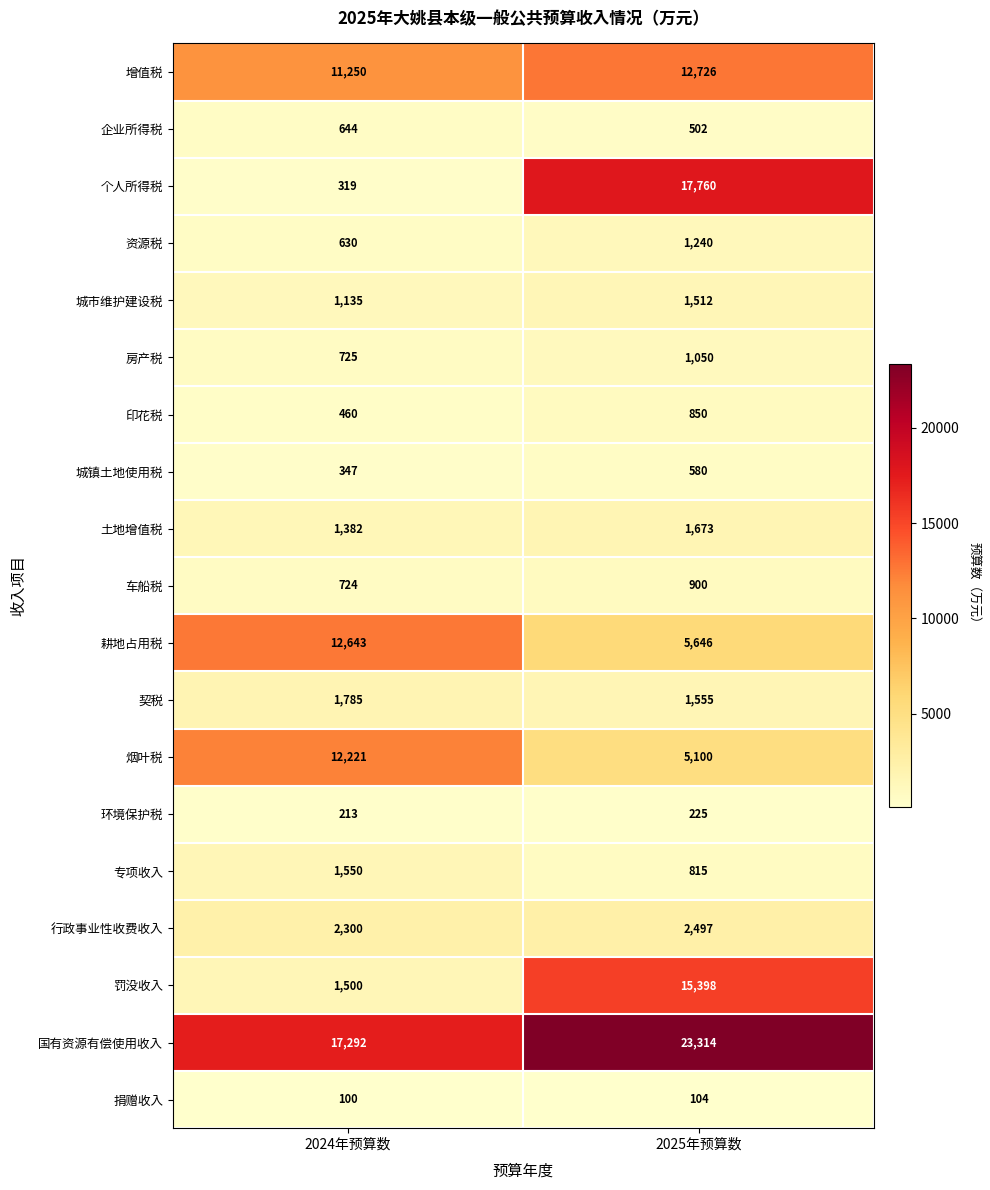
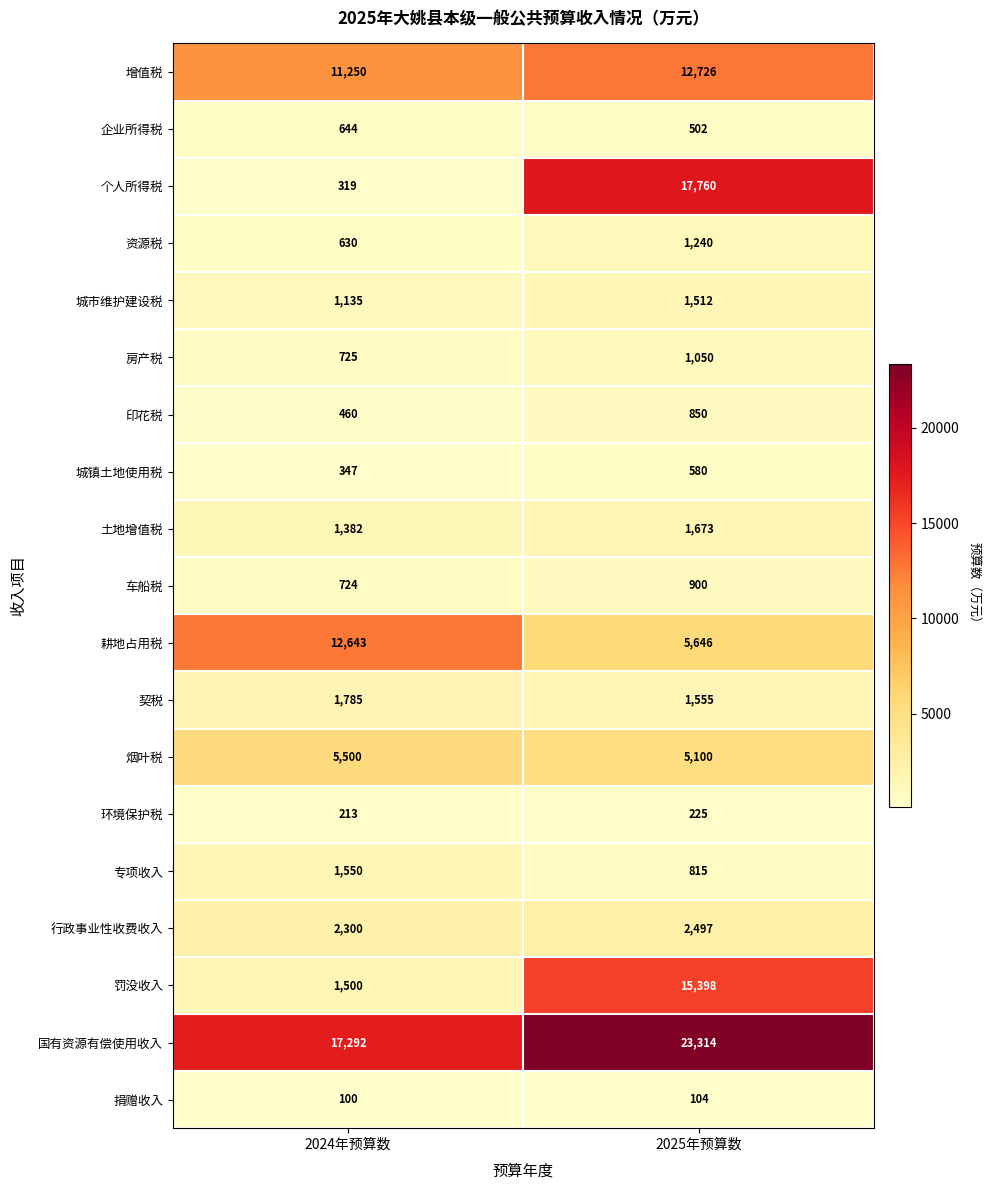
烟叶税, 2024年预算数: 12,221 -> 5,500
